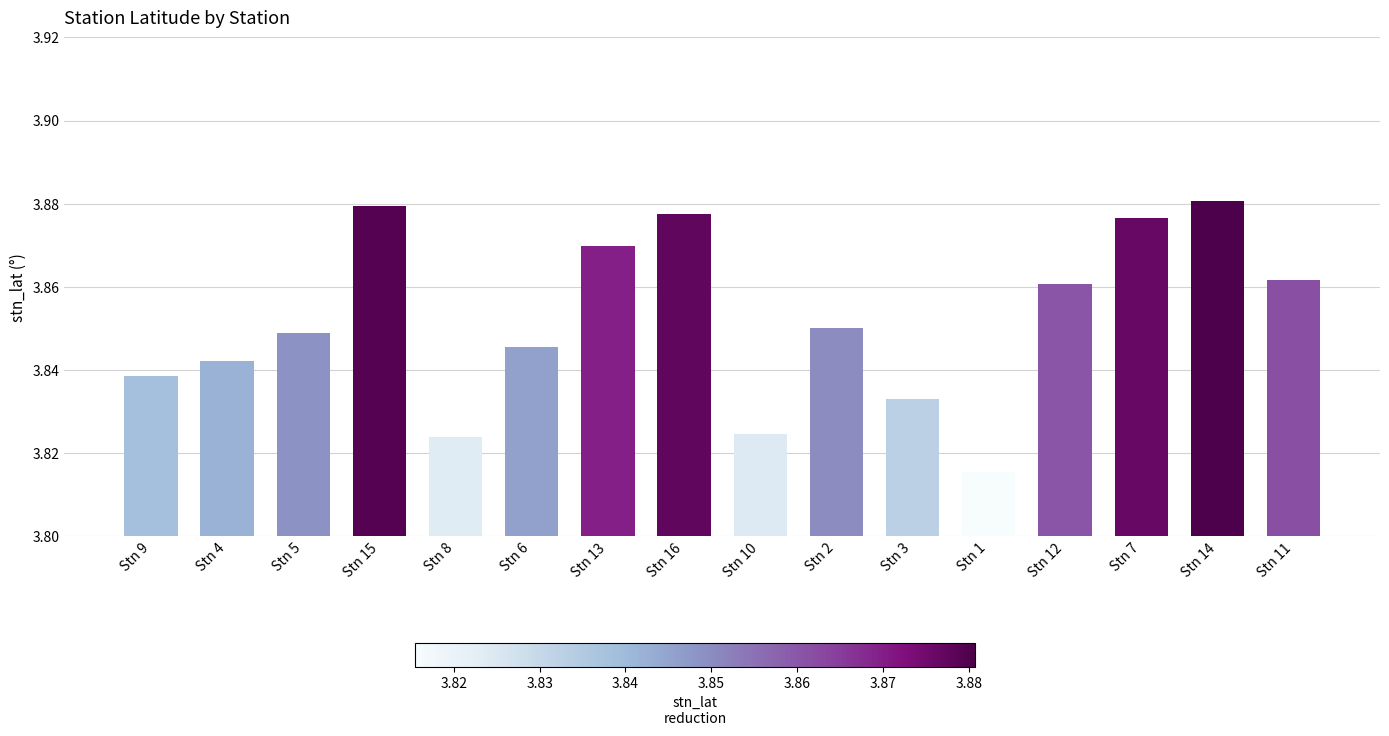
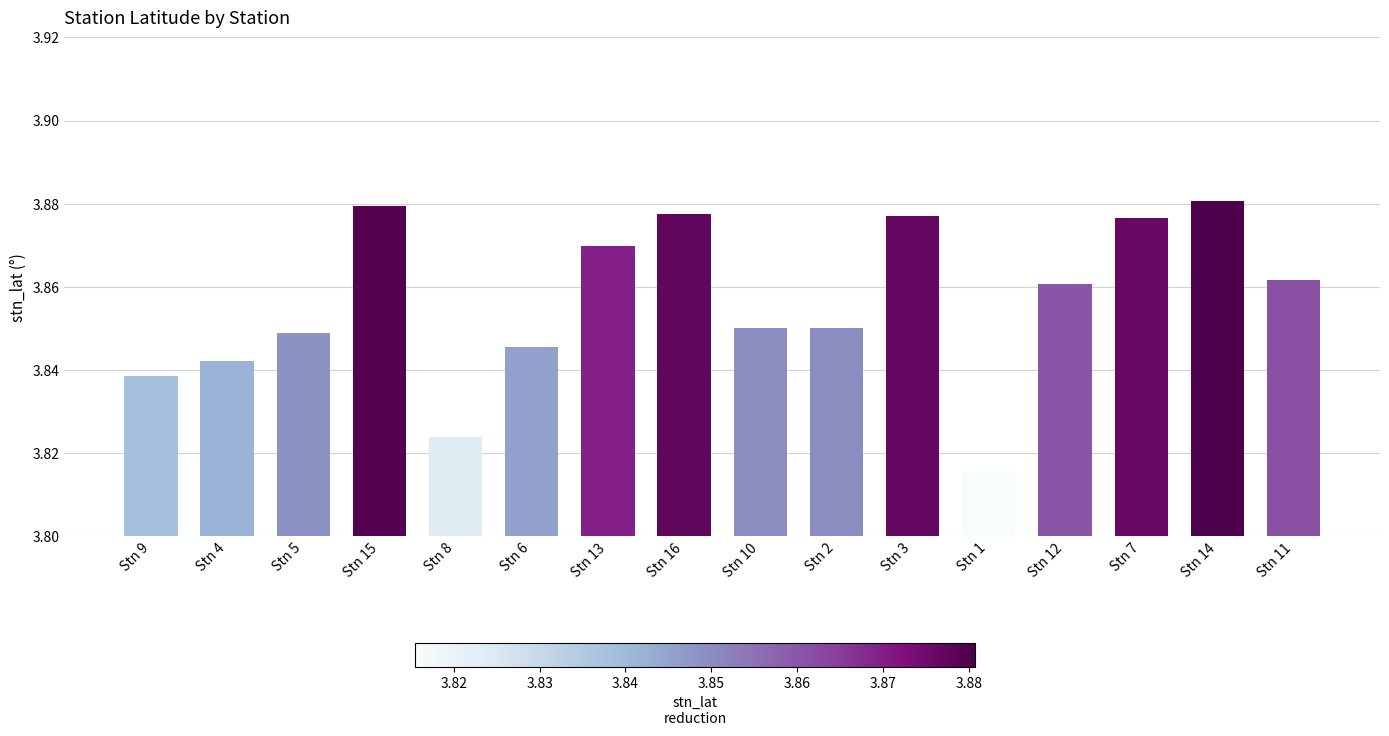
Stn 10: 3.825 -> 3.850
Stn 3: 3.833 -> 3.877
